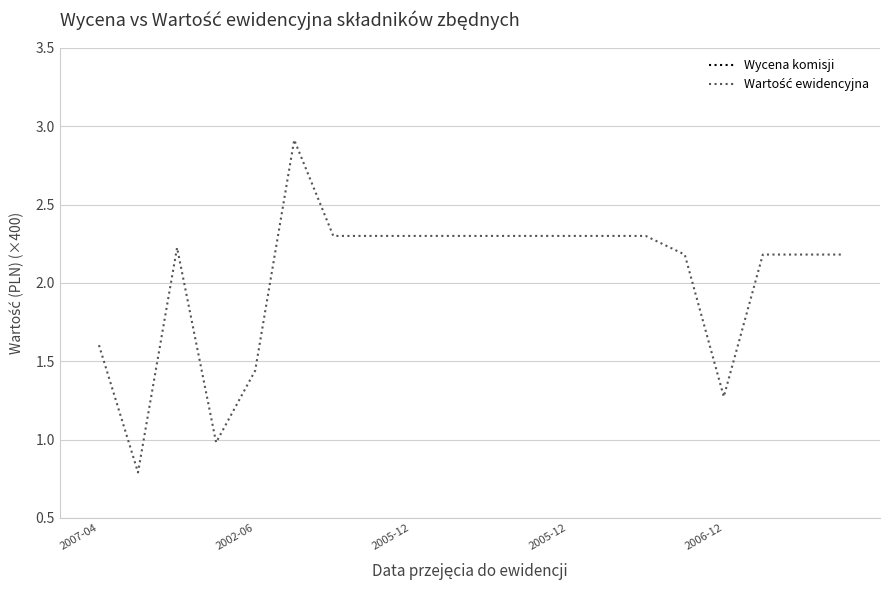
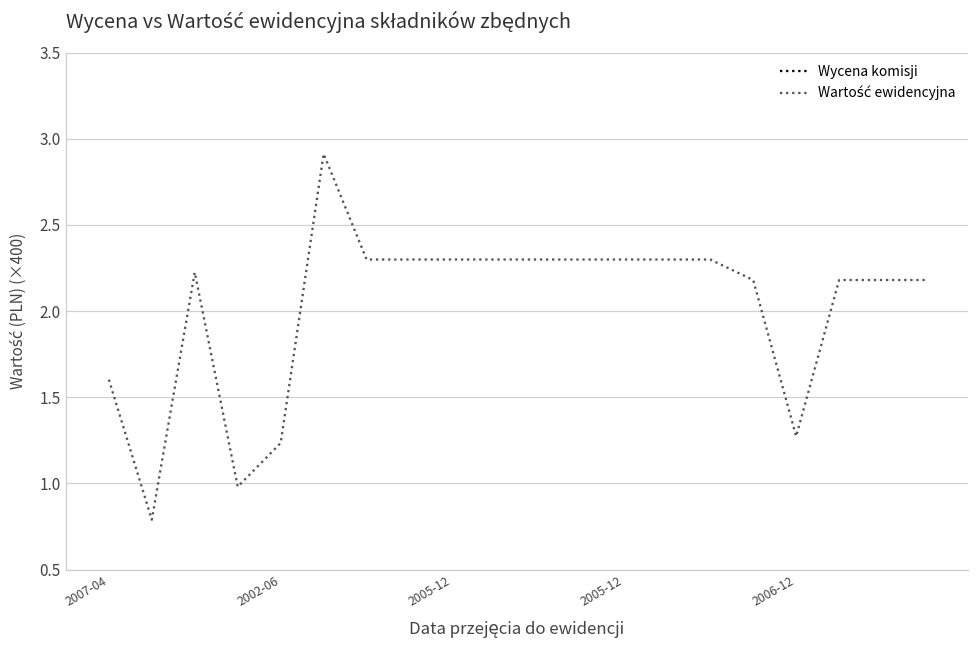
Wartość ewidencyjna, 2002-06: 1.44 -> 1.24
